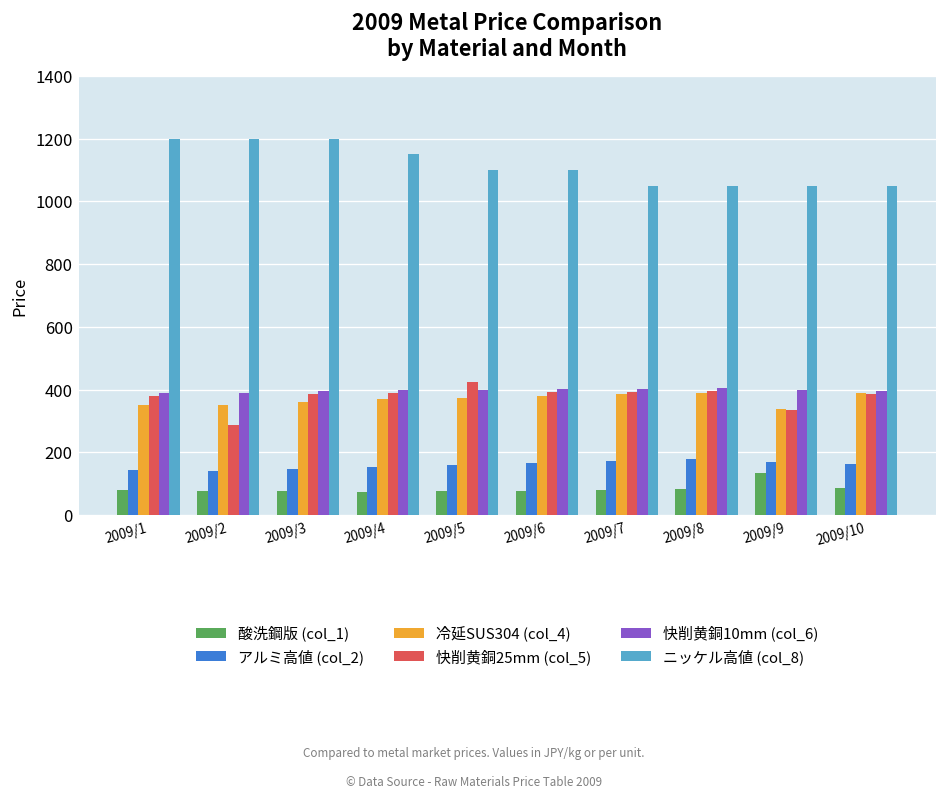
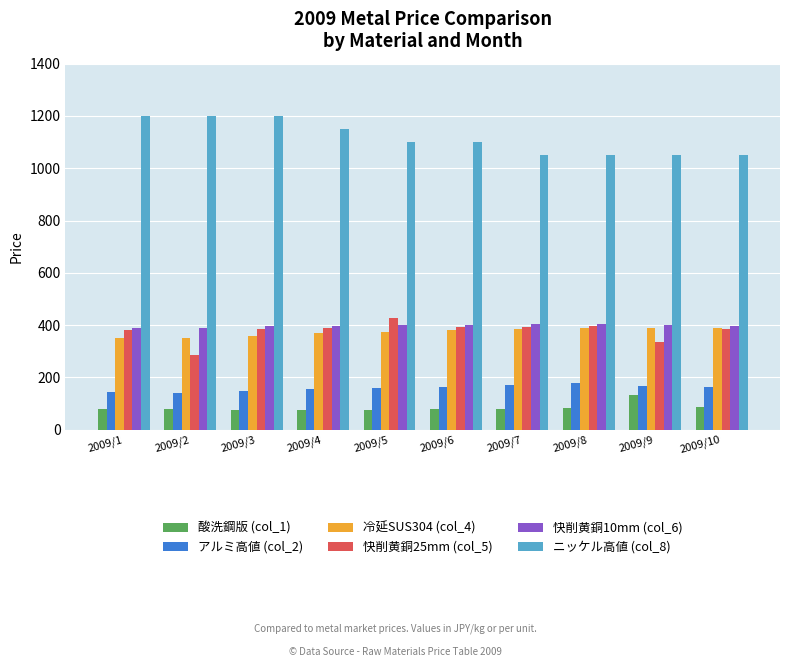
冷延SUS304 (col_4), 2009/9: 340 -> 390
